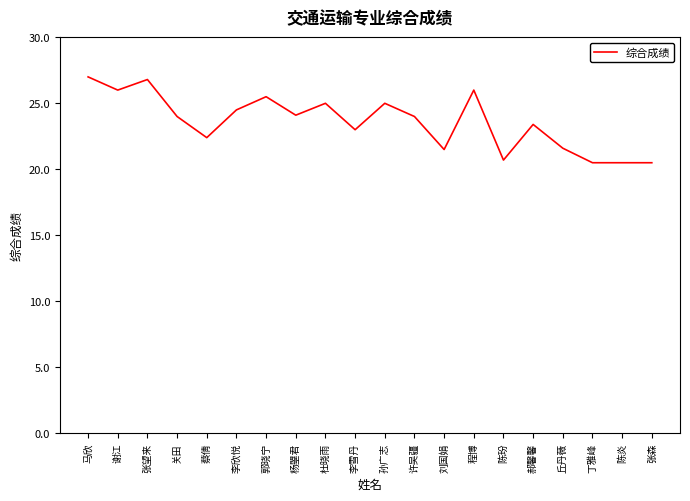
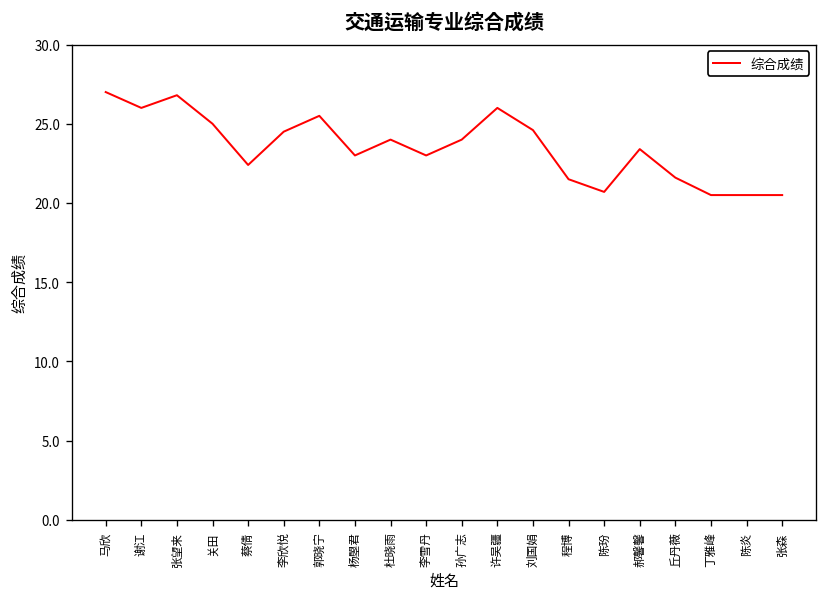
关田: 24 -> 25
杨曌君: 24.1 -> 23.0
杜晓雨: 25 -> 24
孙广志: 25 -> 24
许吴疆: 24 -> 26
刘国娟: 21.5 -> 24.6
程博: 26.0 -> 21.5
